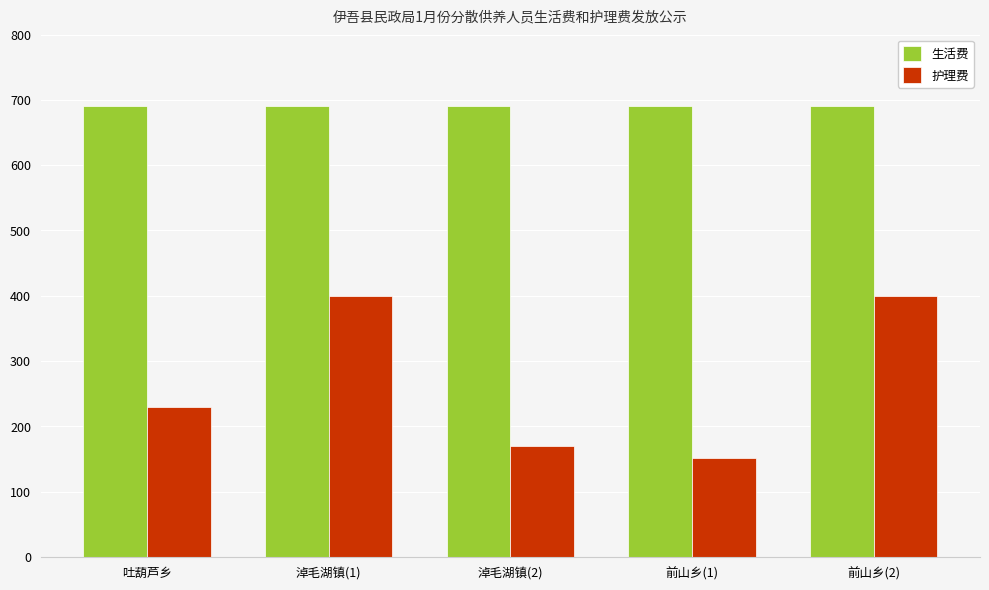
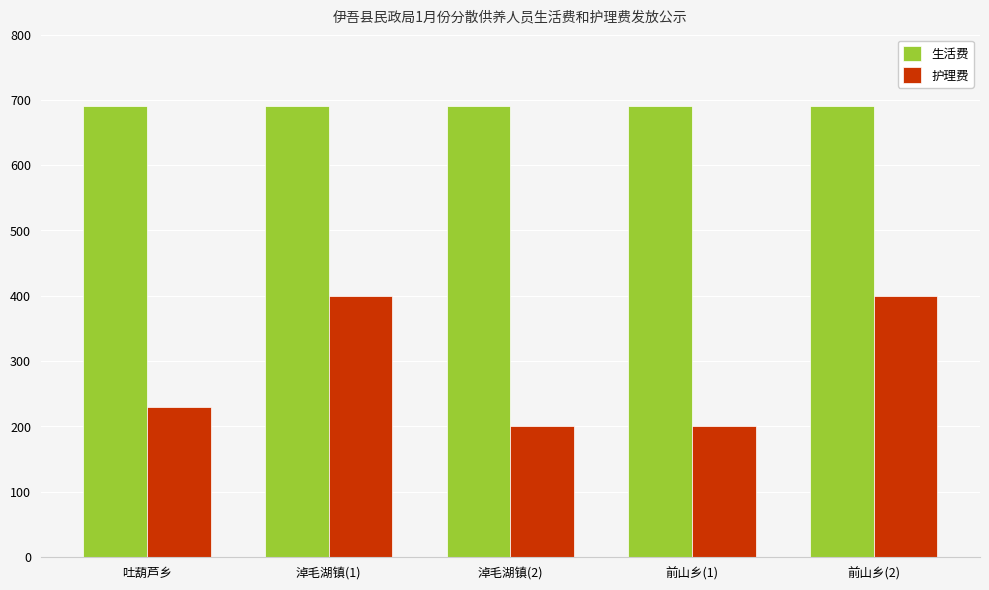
护理费, 淖毛湖镇(2): 170 -> 200
护理费, 前山乡(1): 150 -> 200
